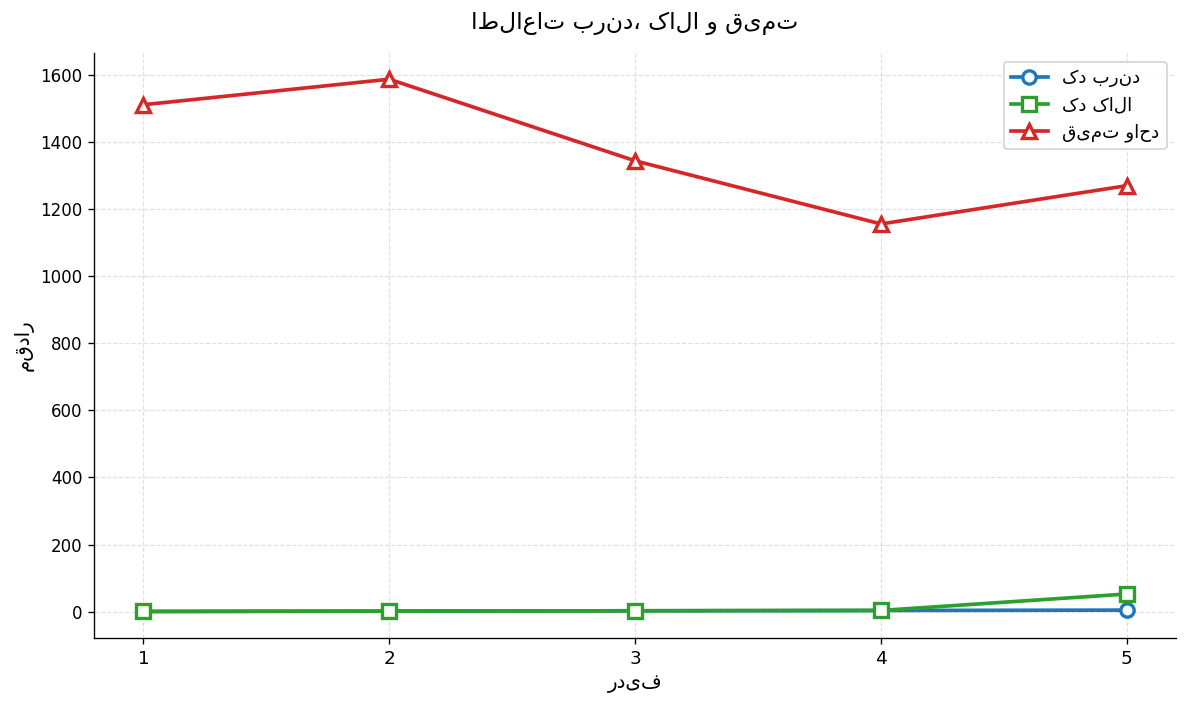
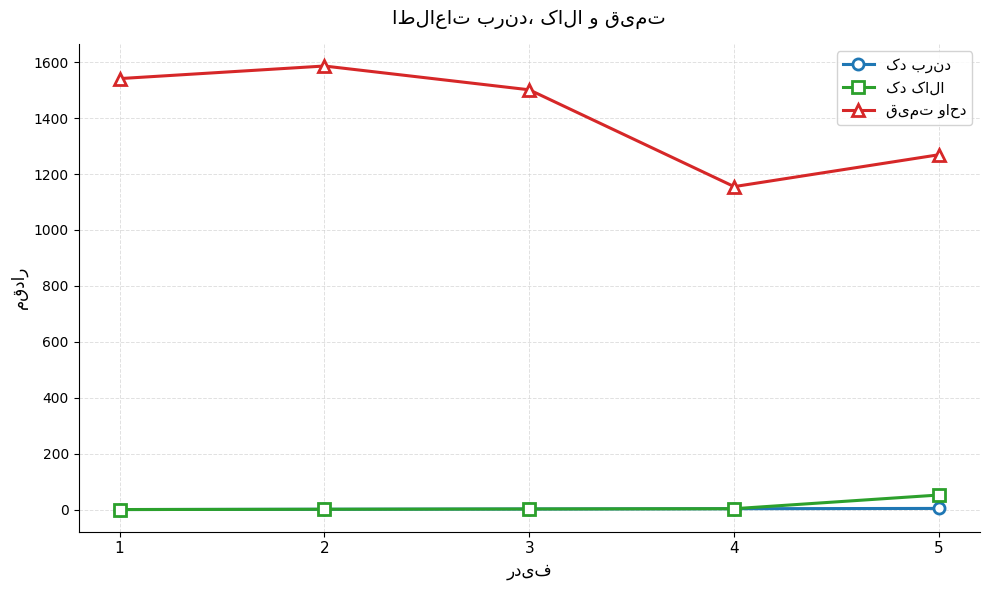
قیمت واحد, 1: 1510 -> 1540
قیمت واحد, 3: 1340 -> 1500
